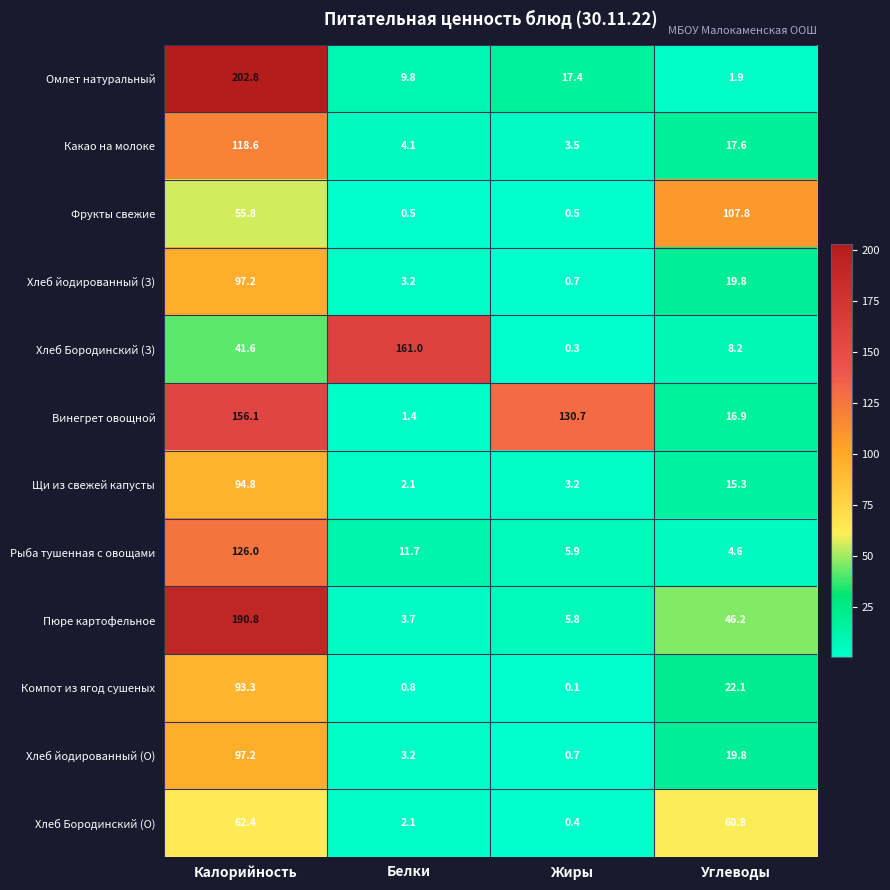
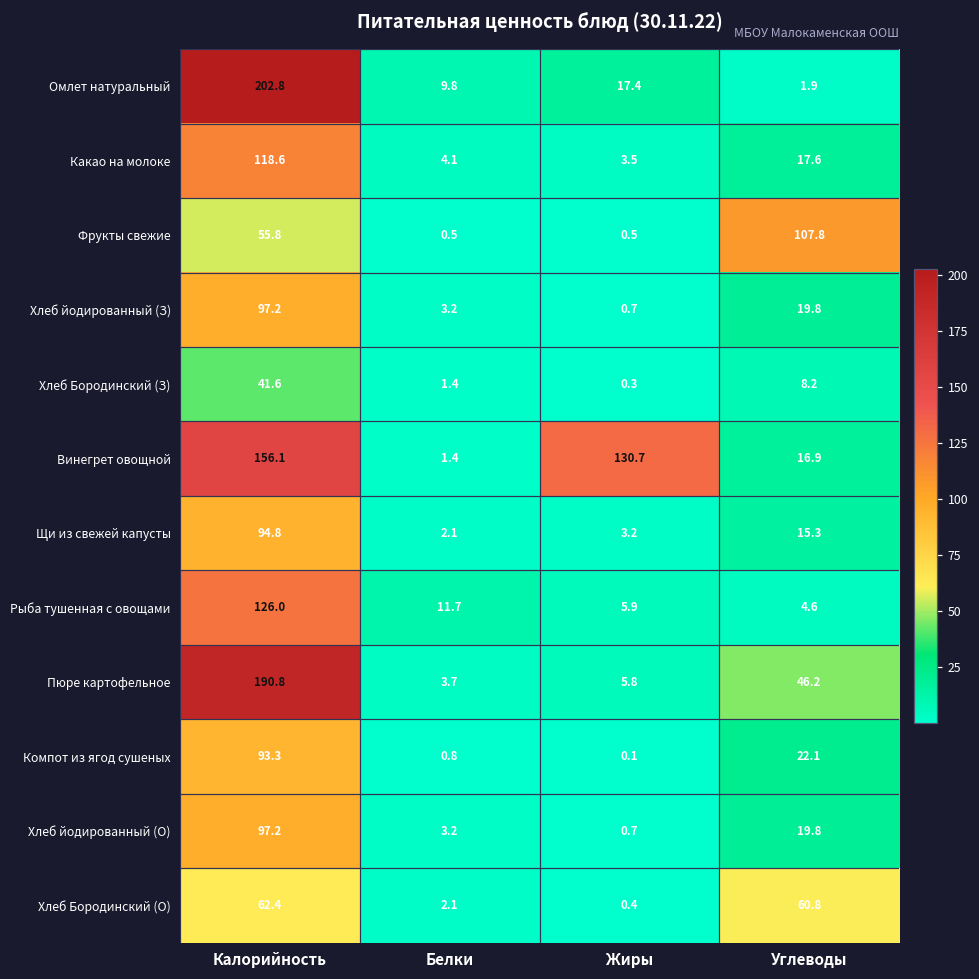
Хлеб Бородинский (З), Белки: 161.0 -> 1.4
